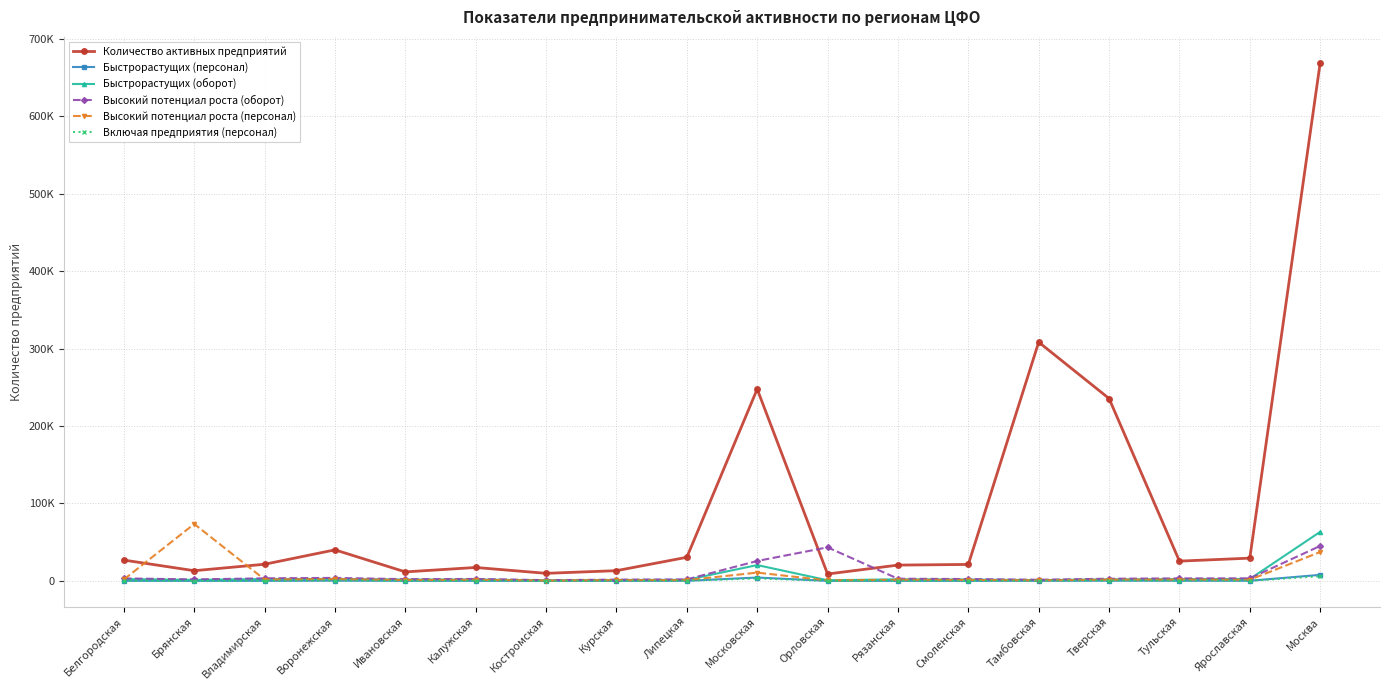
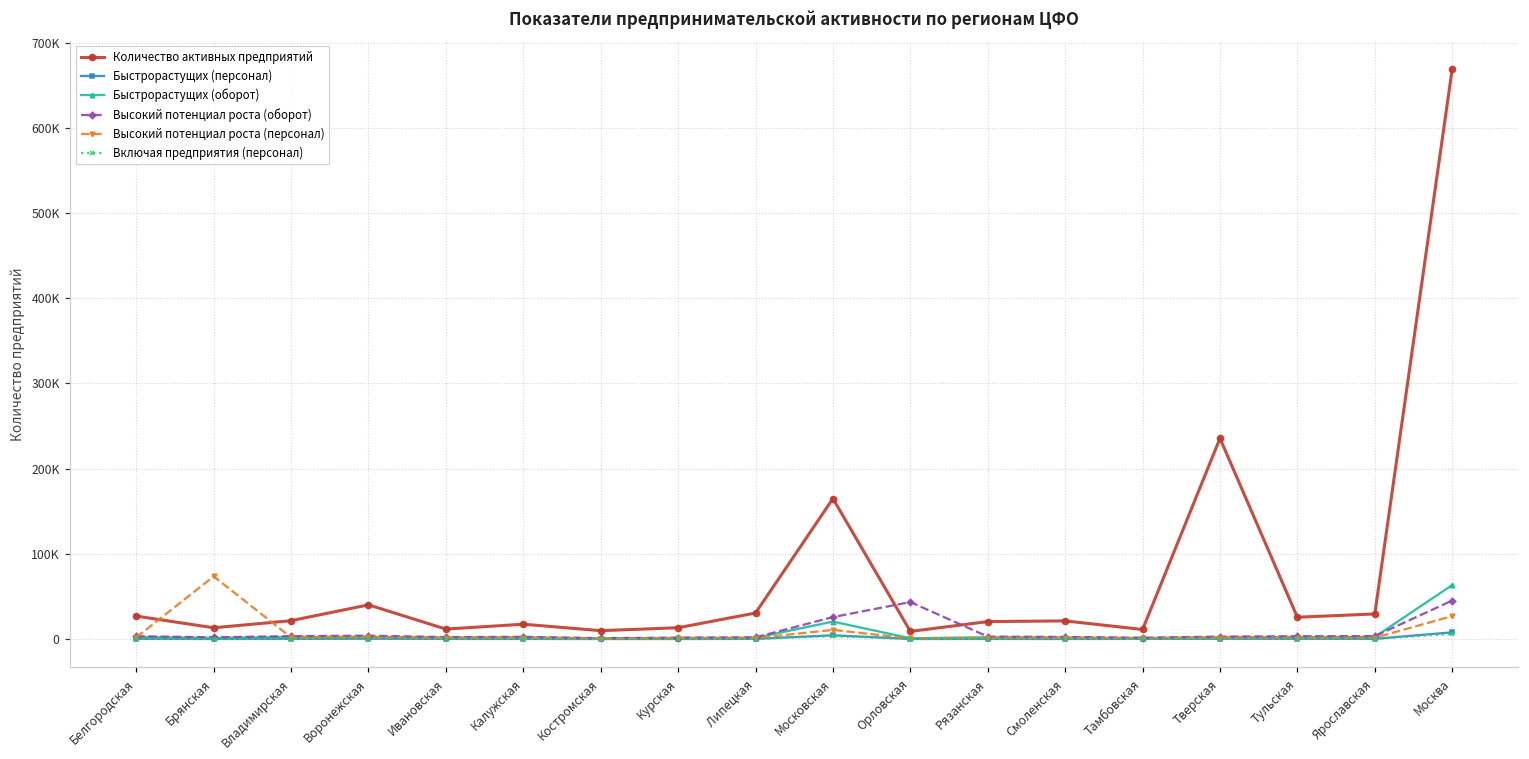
Количество активных предприятий, Московская: 250000 -> 160000
Количество активных предприятий, Тамбовская: 310000 -> 10000
Высокий потенциал роста (персонал), Москва: 40000 -> 30000
